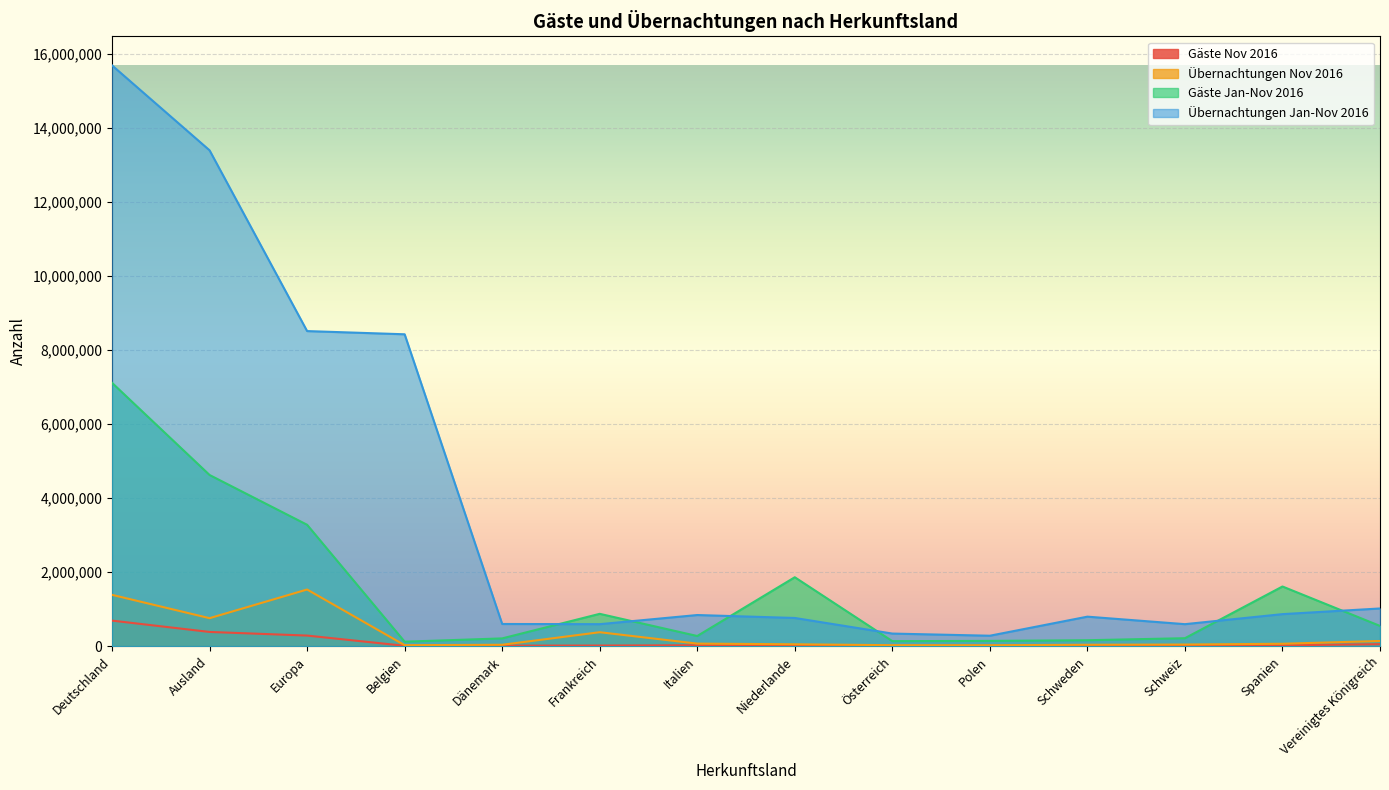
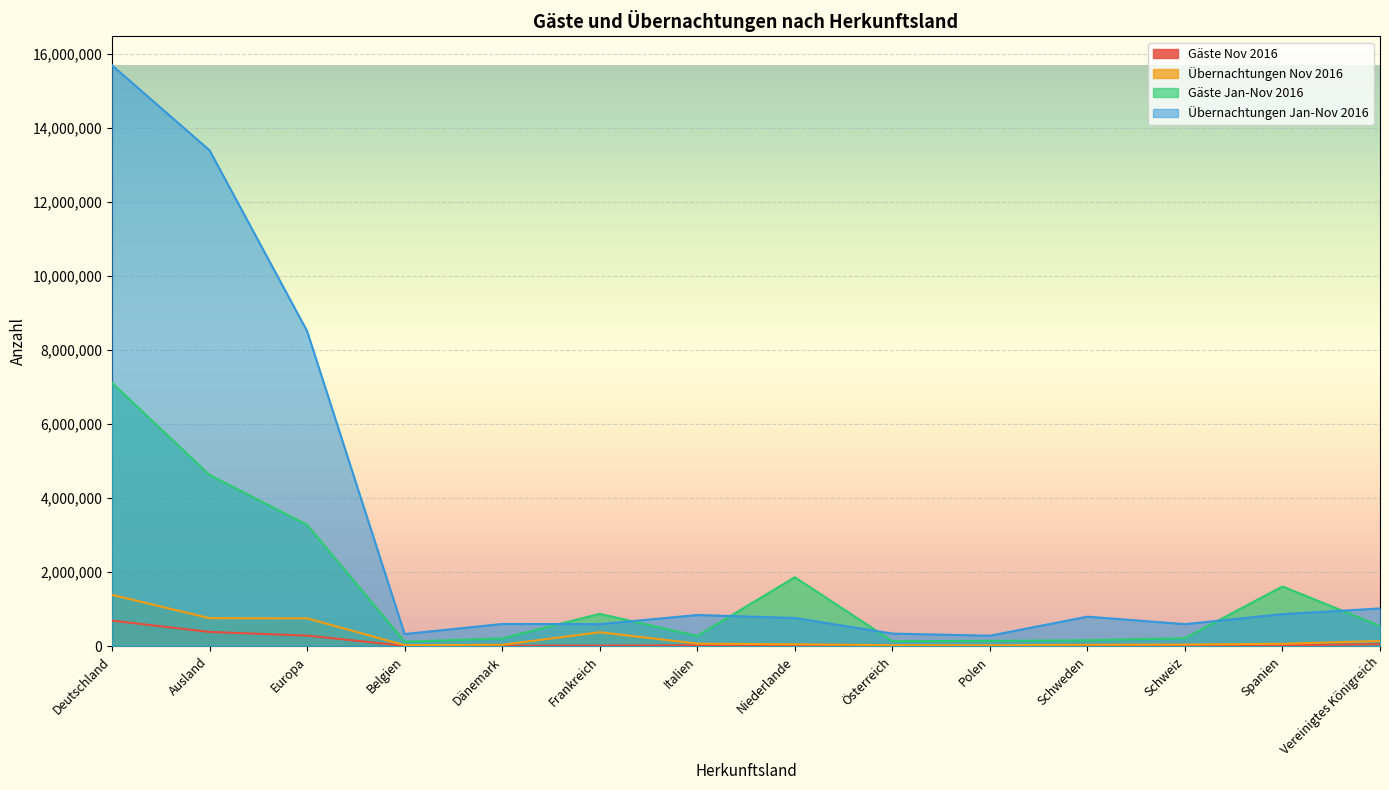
Übernachtungen Nov 2016, Europa: 1,500,000 -> 800,000
Übernachtungen Jan-Nov 2016, Belgien: 8,400,000 -> 300,000
